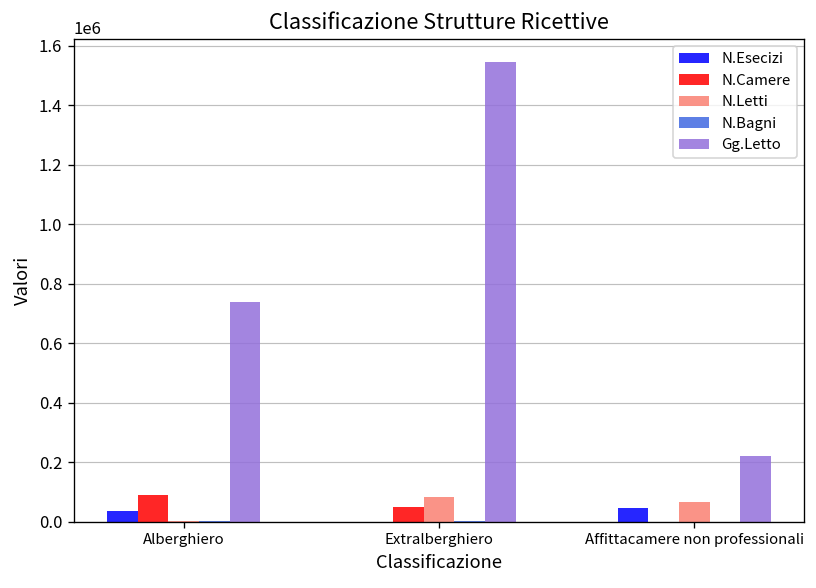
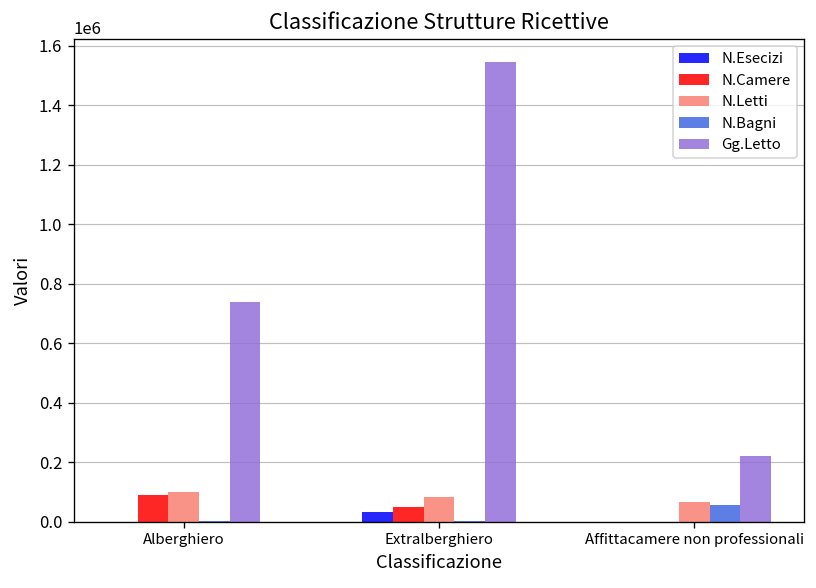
N.Esecizi, Alberghiero: 30000 -> 0
N.Letti, Alberghiero: 0 -> 100000
N.Esecizi, Extralberghiero: 0 -> 30000
N.Esecizi, Affittacamere non professionali: 40000 -> 0
N.Bagni, Affittacamere non professionali: 0 -> 60000
